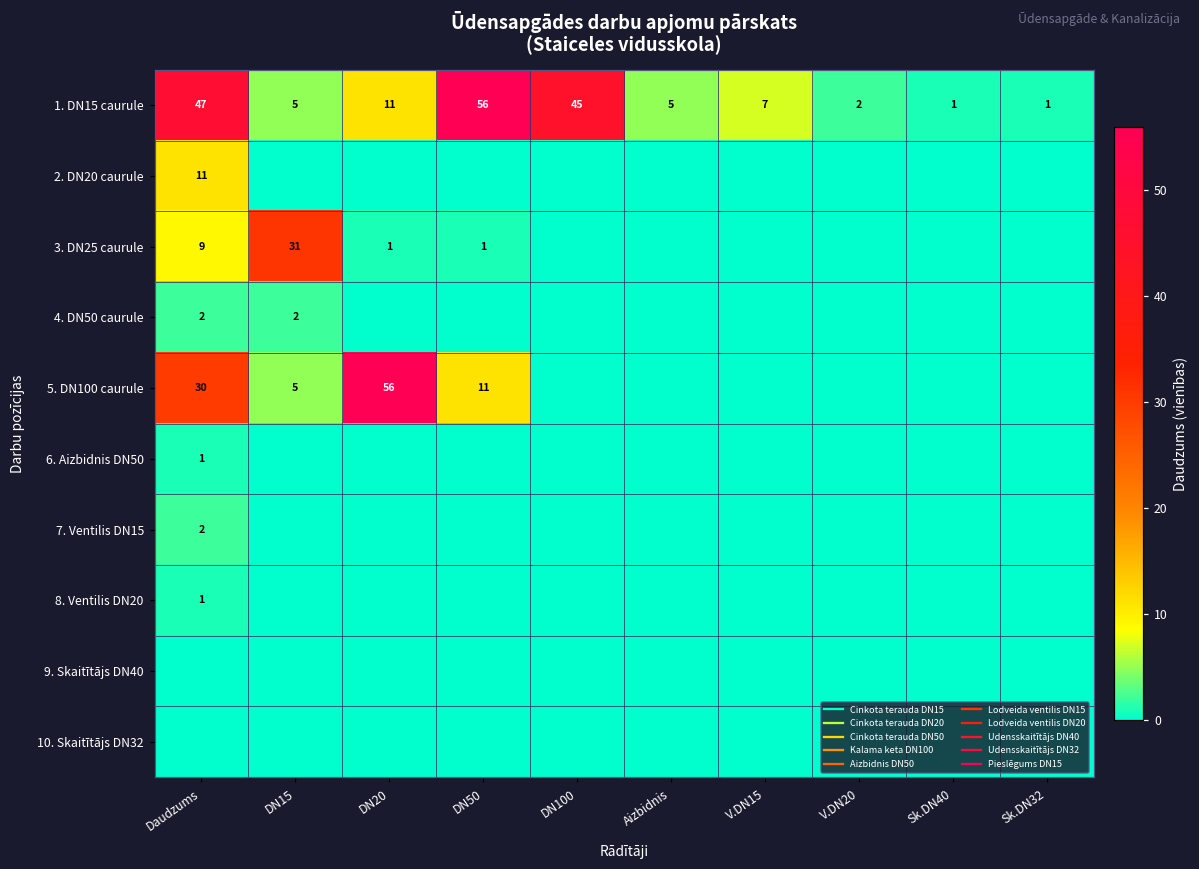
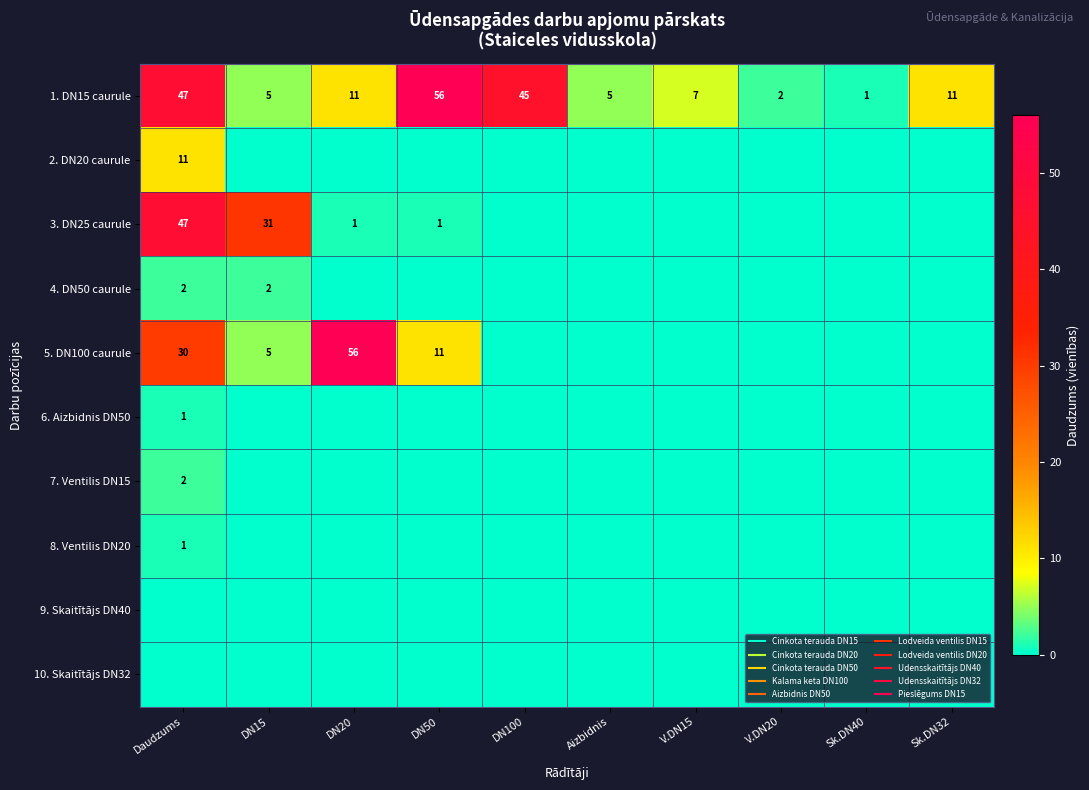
1. DN15 caurule, Sk.DN32: 1 -> 11
3. DN25 caurule, Daudzums: 9 -> 47
